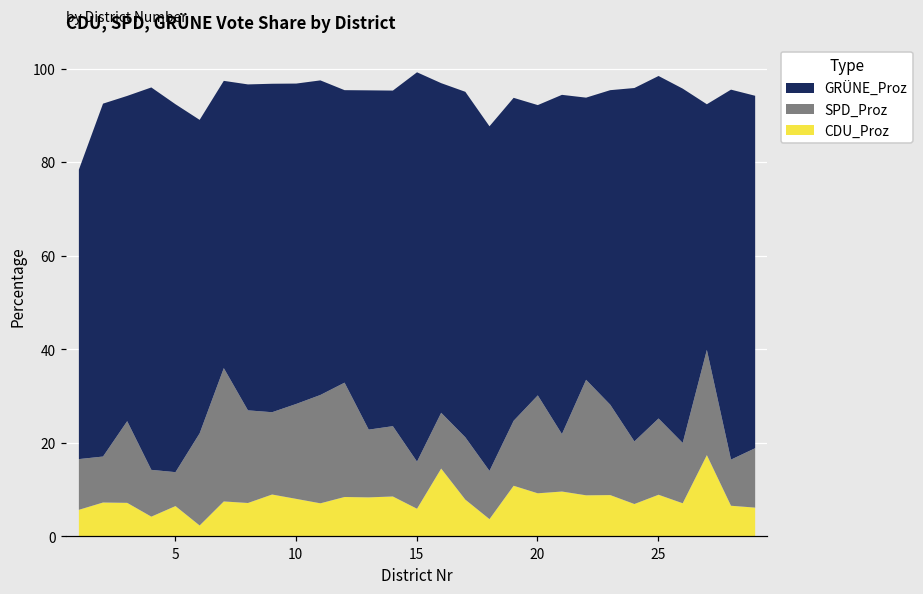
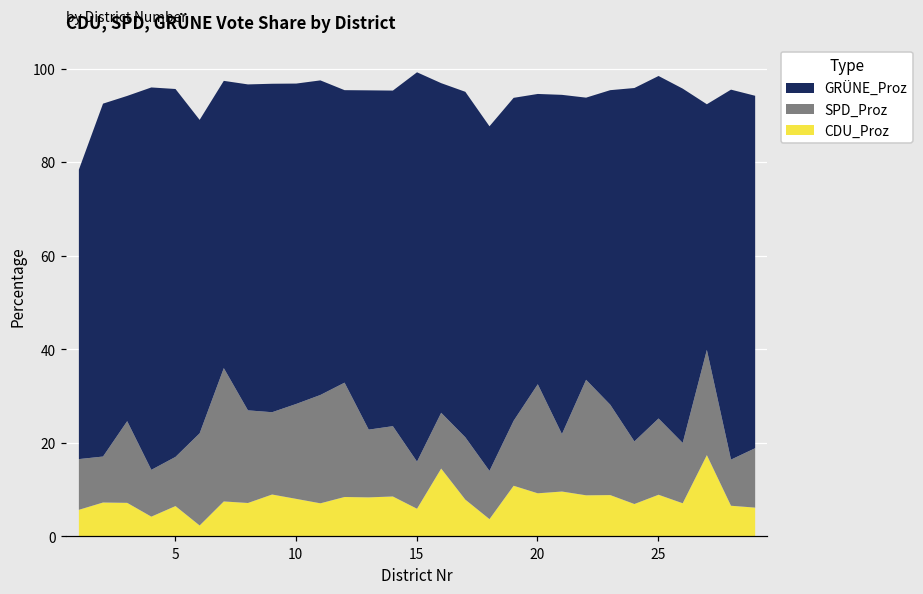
SPD_Proz, 5: 7 -> 11
SPD_Proz, 20: 21 -> 23
